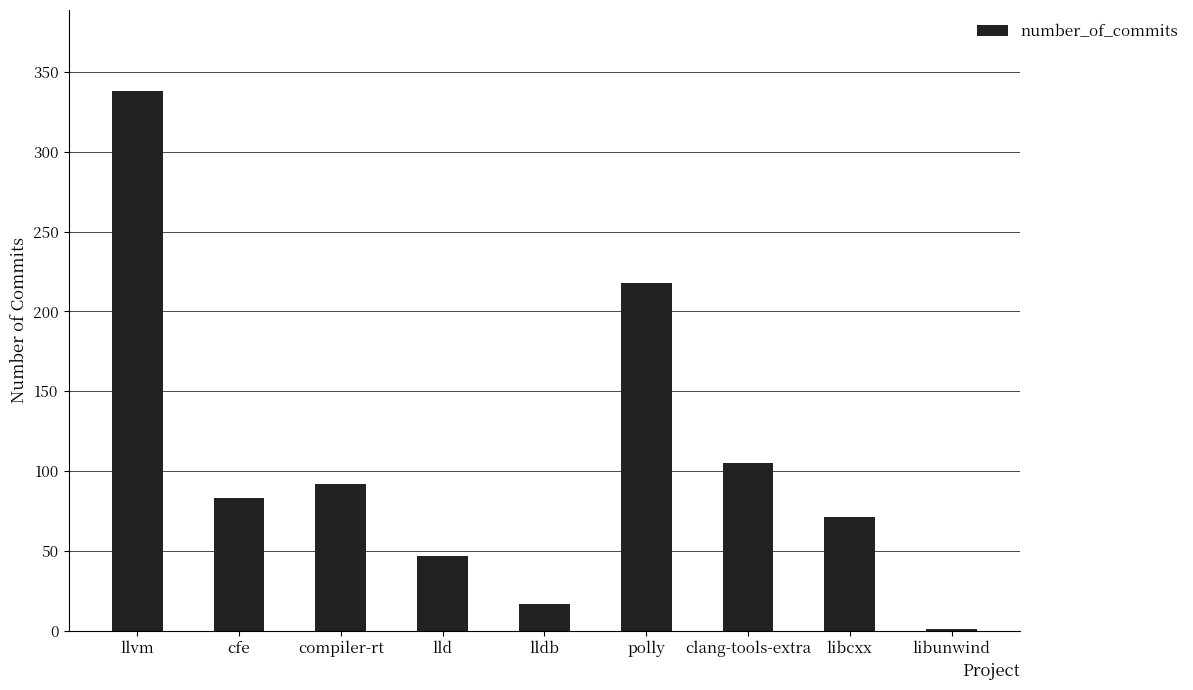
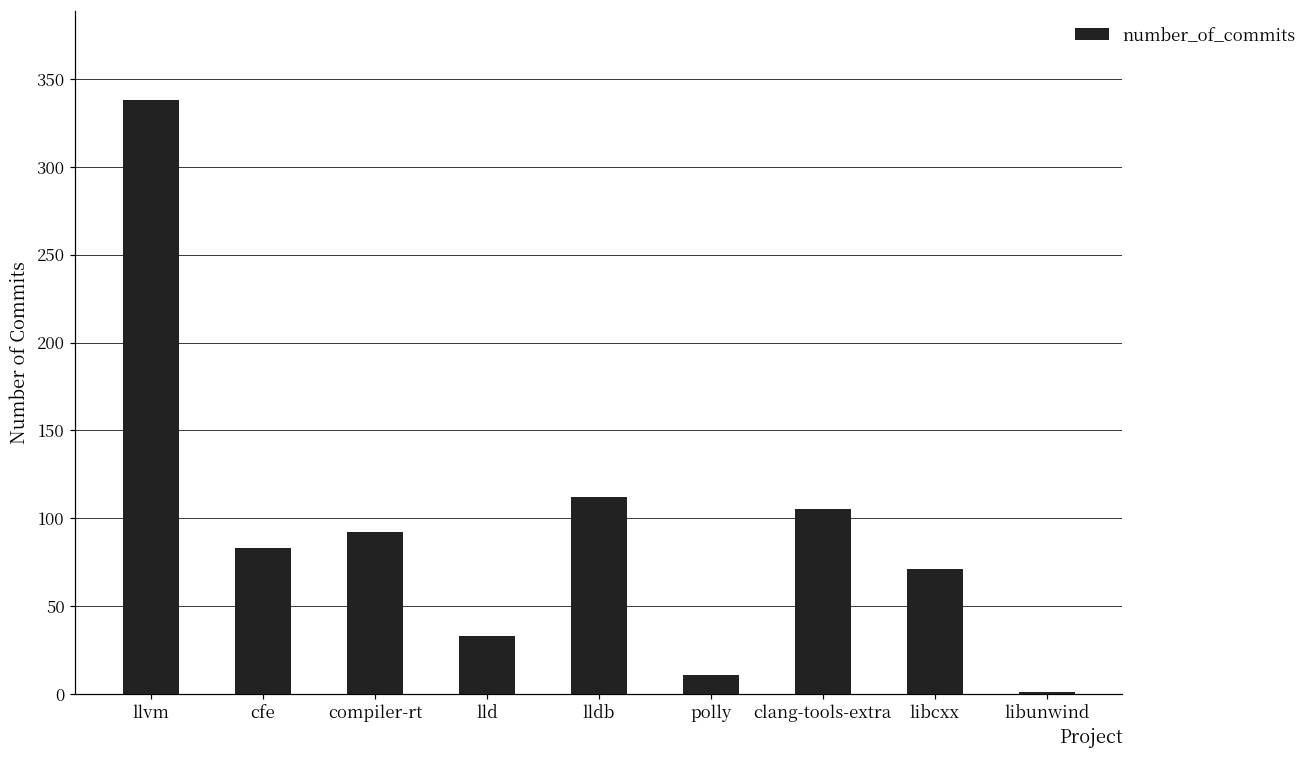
lld: 47 -> 33
lldb: 17 -> 112
polly: 218 -> 11
